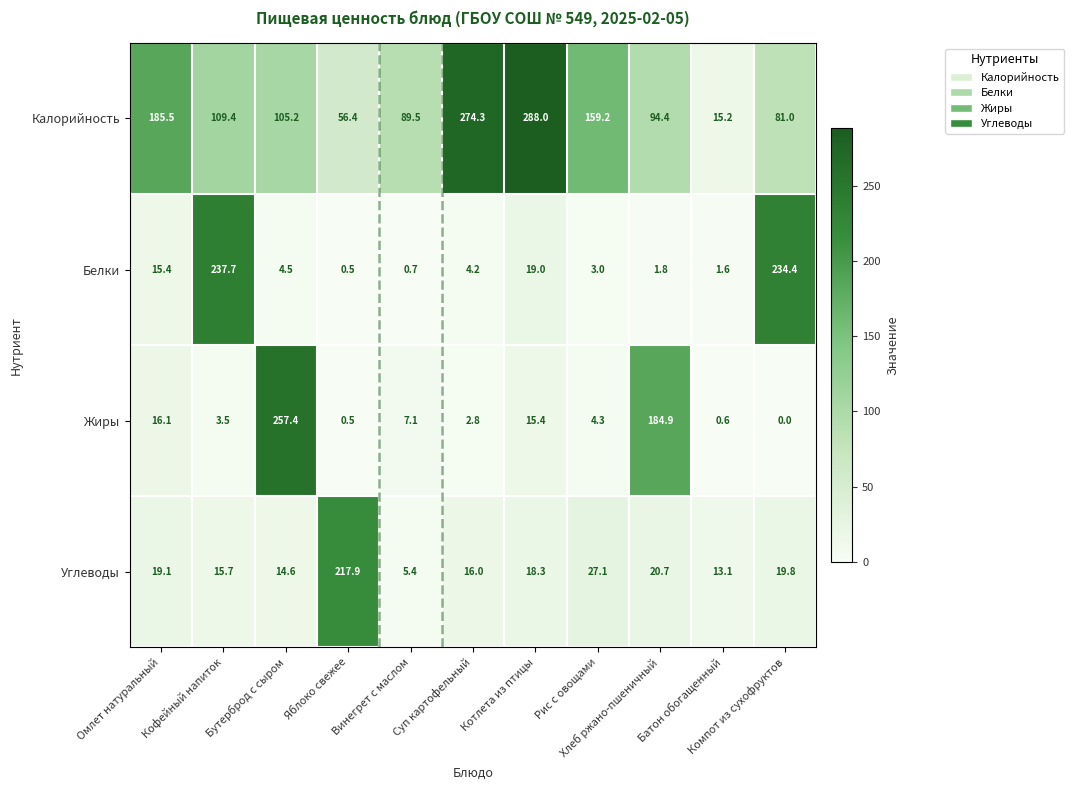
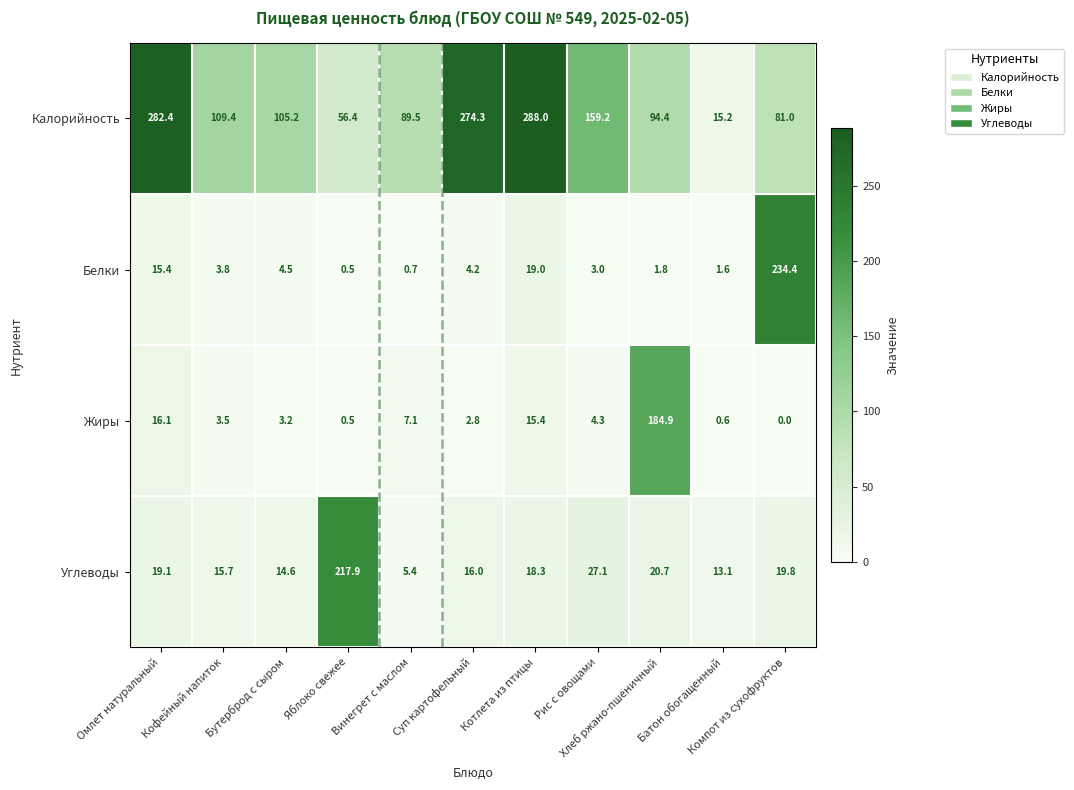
Калорийность, Омлет натуральный: 185.5 -> 282.4
Белки, Кофейный напиток: 237.7 -> 3.8
Жиры, Бутерброд с сыром: 257.4 -> 3.2
